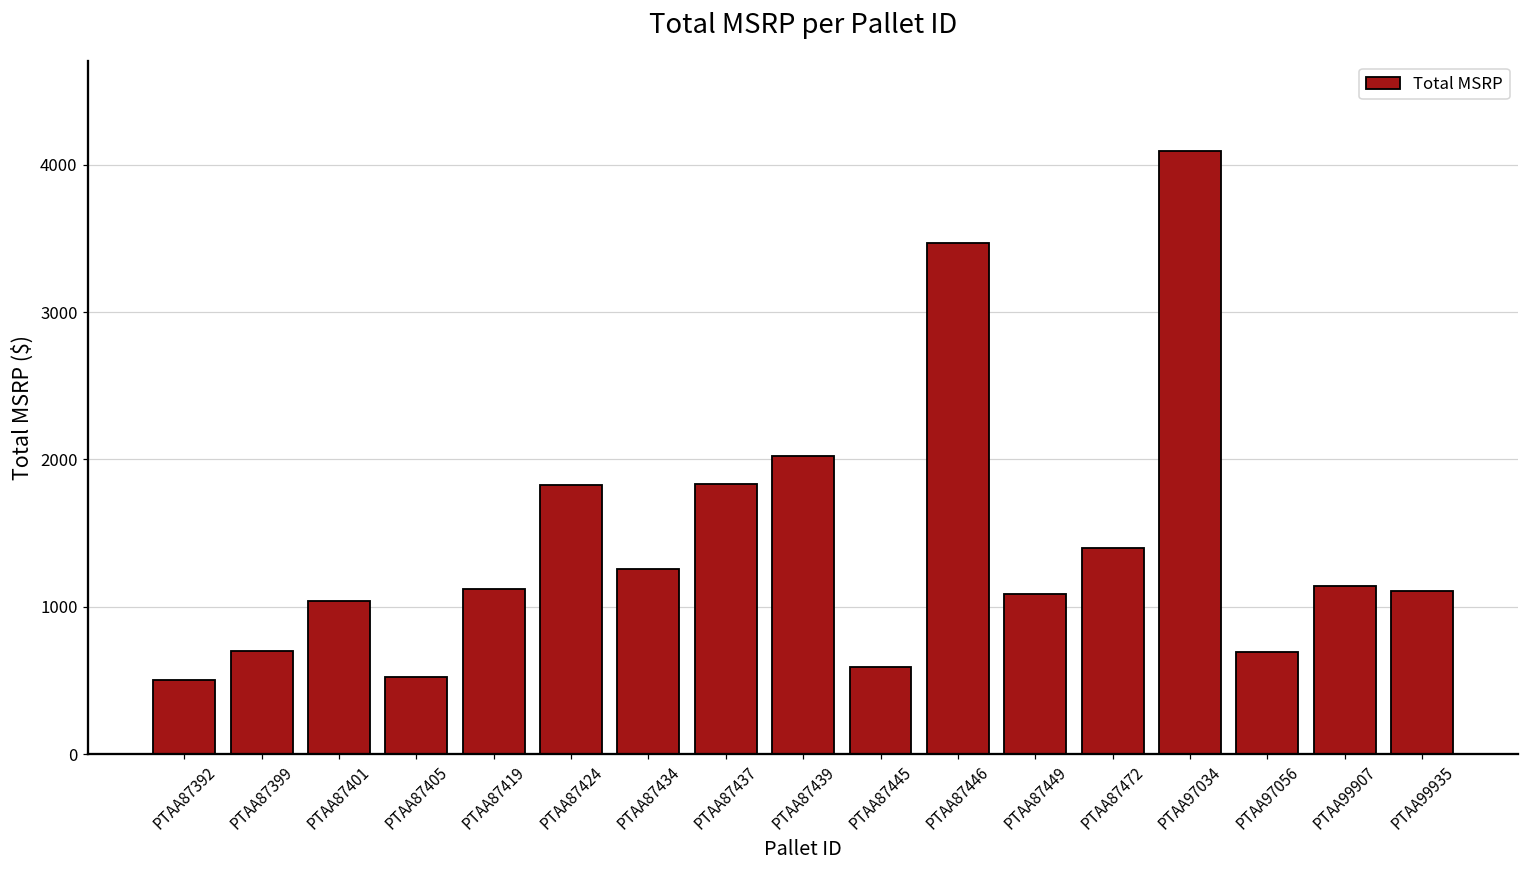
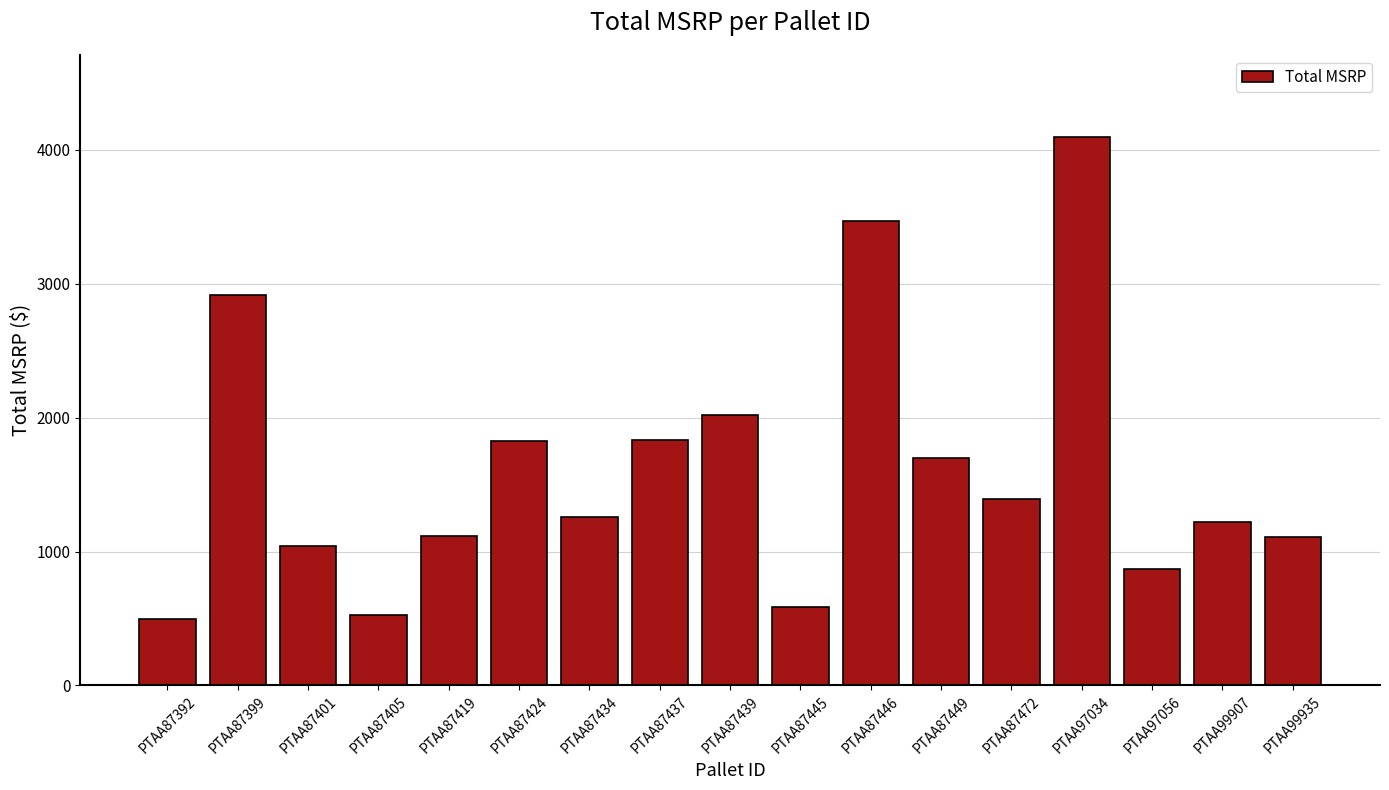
PTAA87399: 700 -> 2910
PTAA87449: 1090 -> 1700
PTAA97056: 690 -> 870
PTAA99907: 1140 -> 1220
